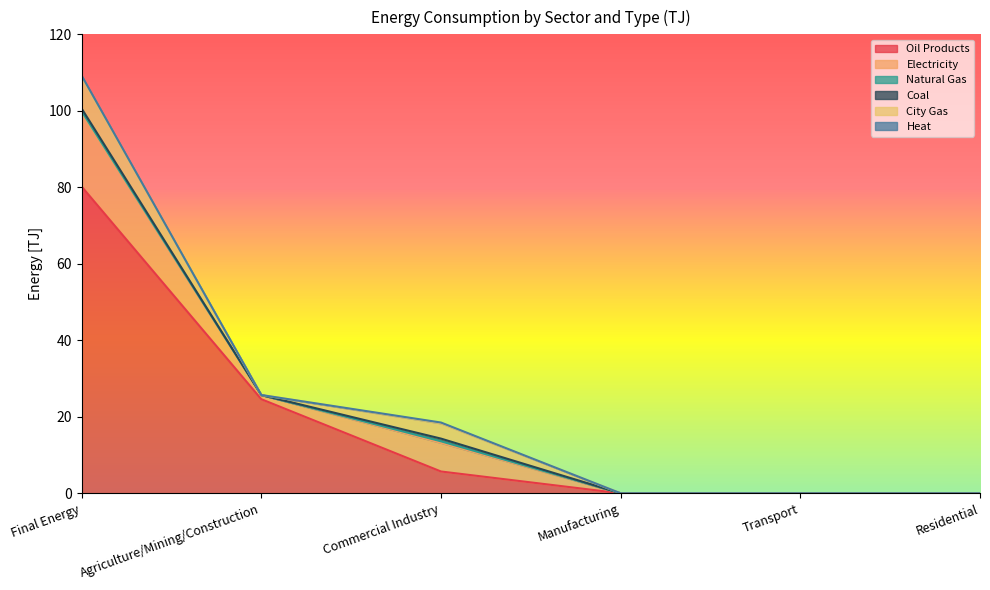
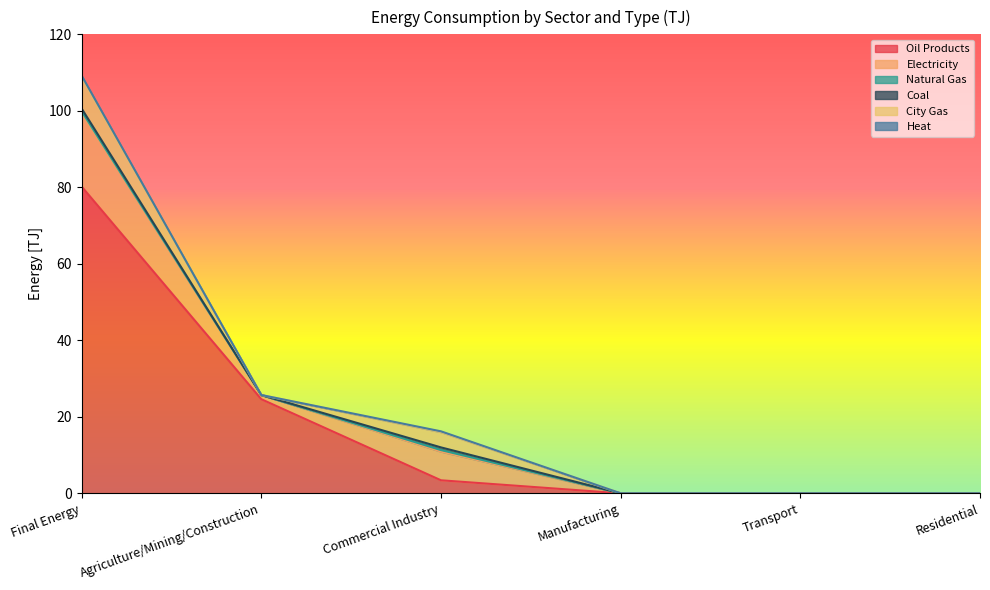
Oil Products, Commercial Industry: 6 -> 3
